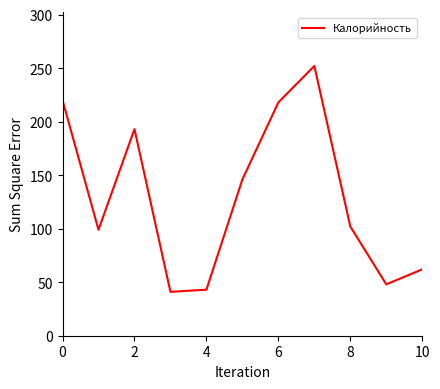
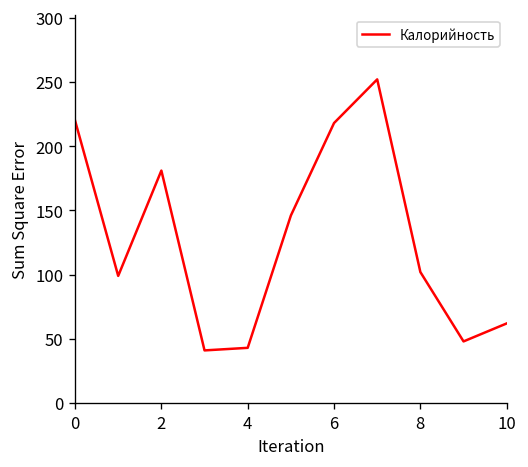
2: 193 -> 181
